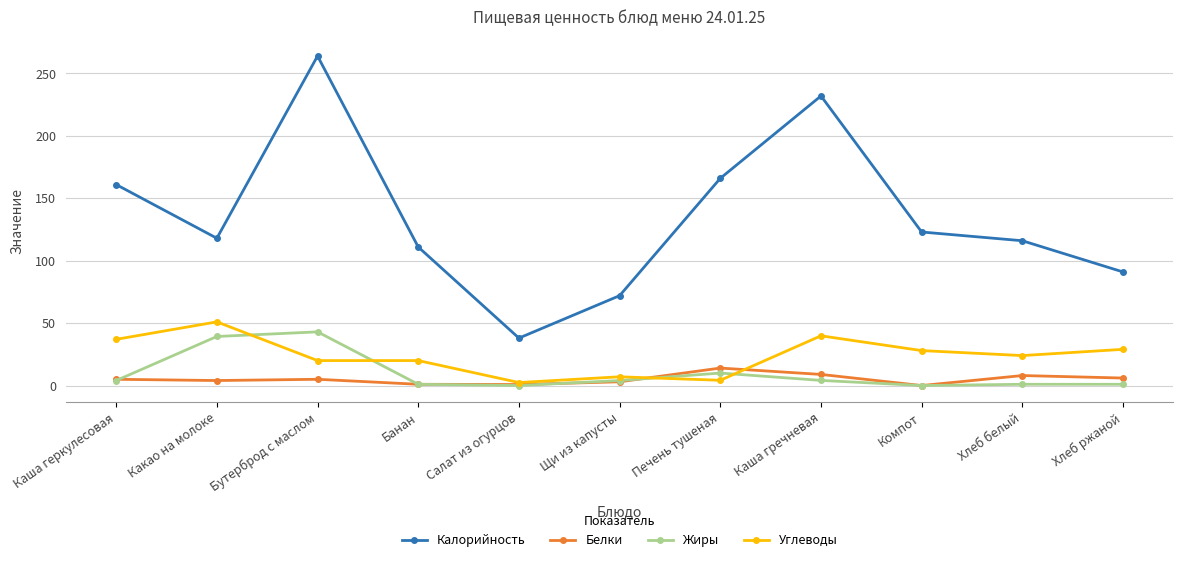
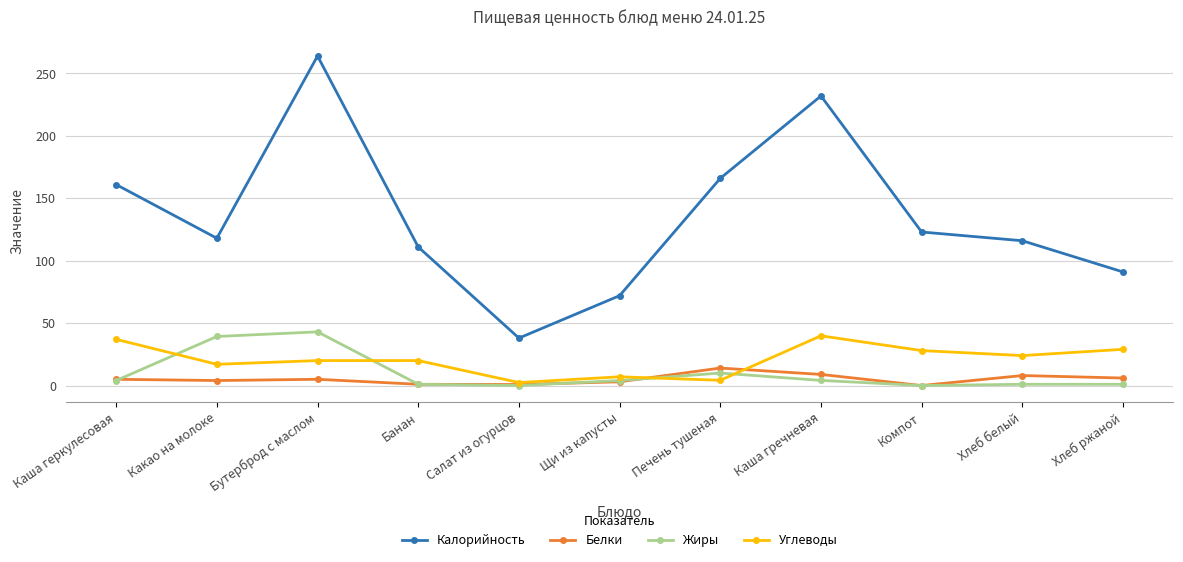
Углеводы, Какао на молоке: 51 -> 17
